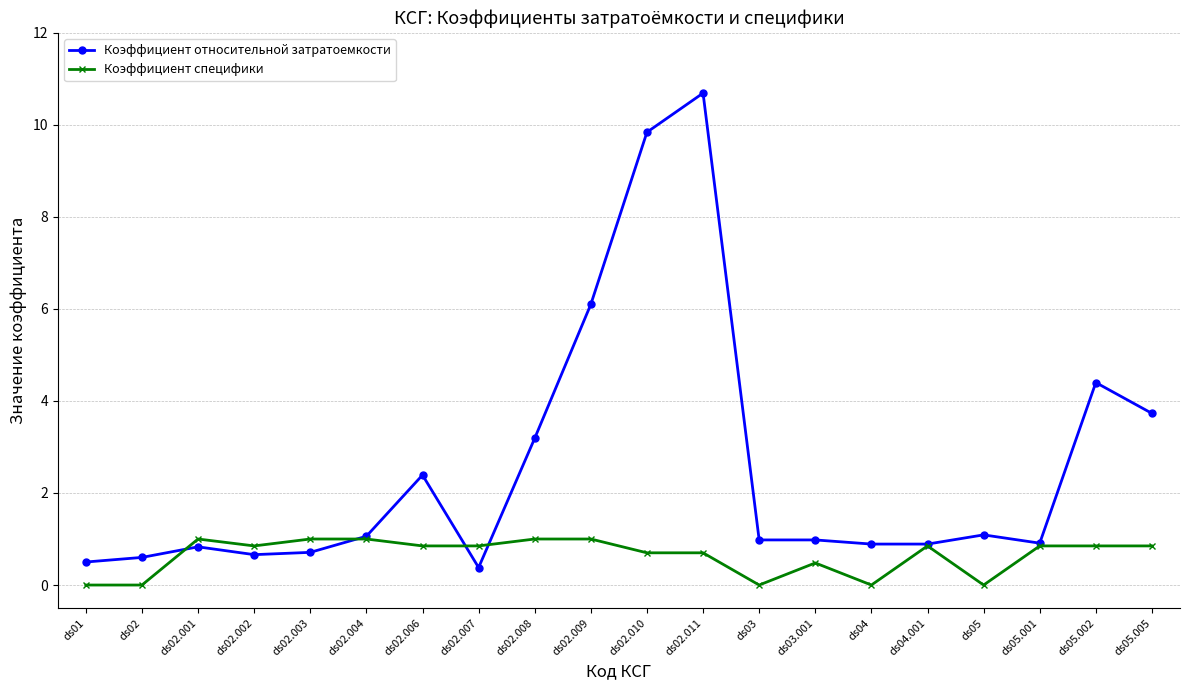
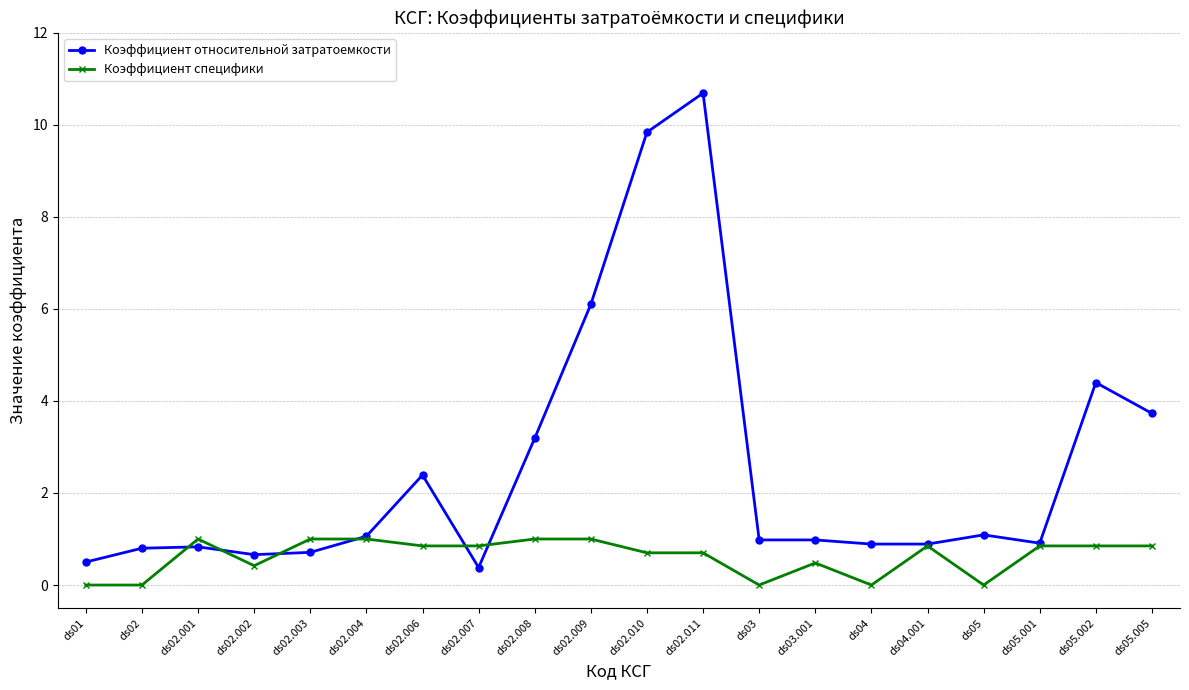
Коэффициент относительной затратоемкости, ds02: 0.6 -> 0.8
Коэффициент специфики, ds02.002: 0.9 -> 0.4
